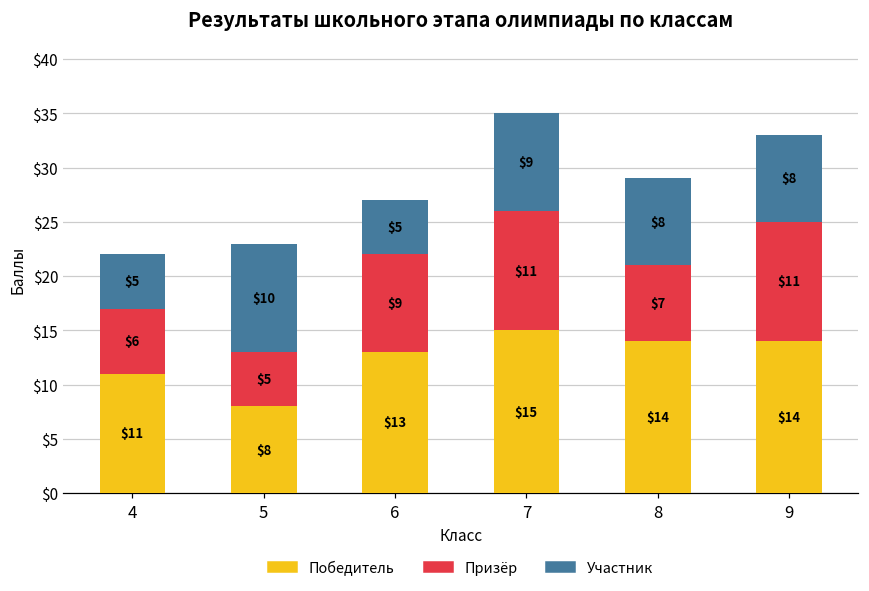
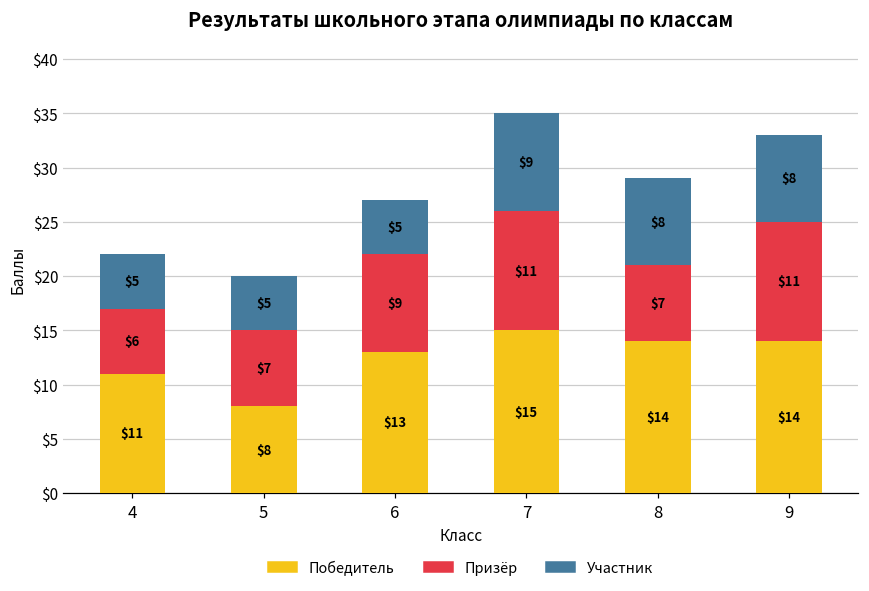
Призёр, 5: $5 -> $7
Участник, 5: $10 -> $5
